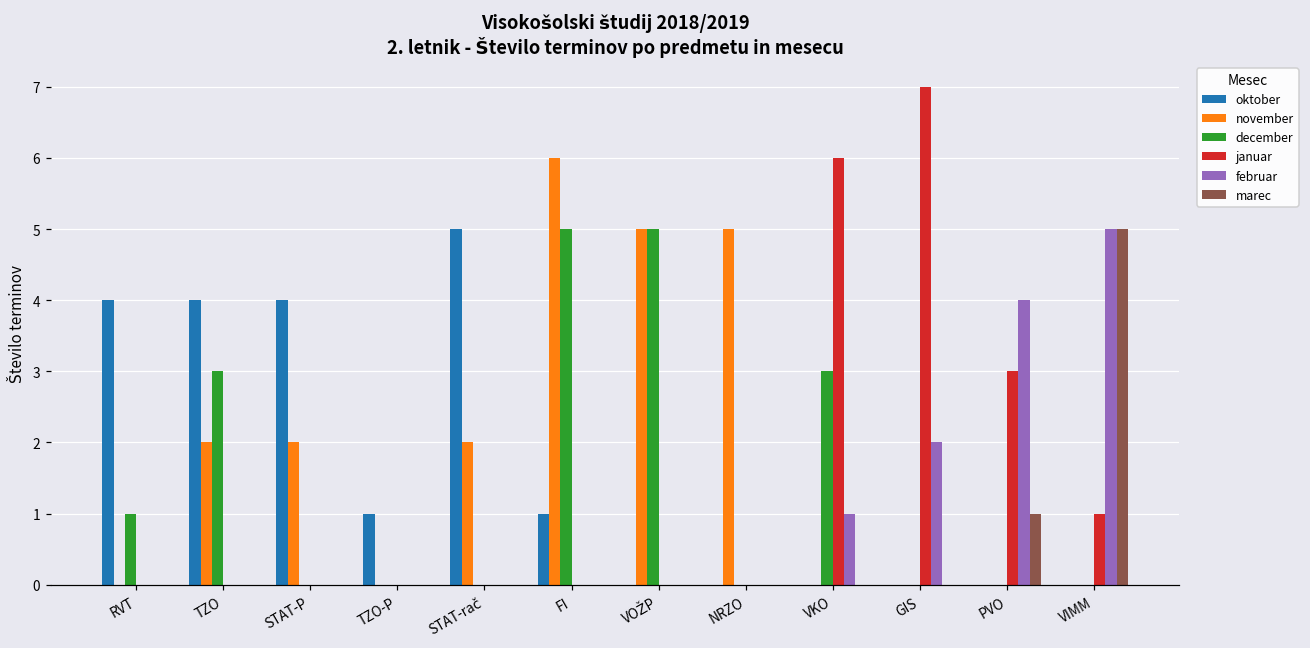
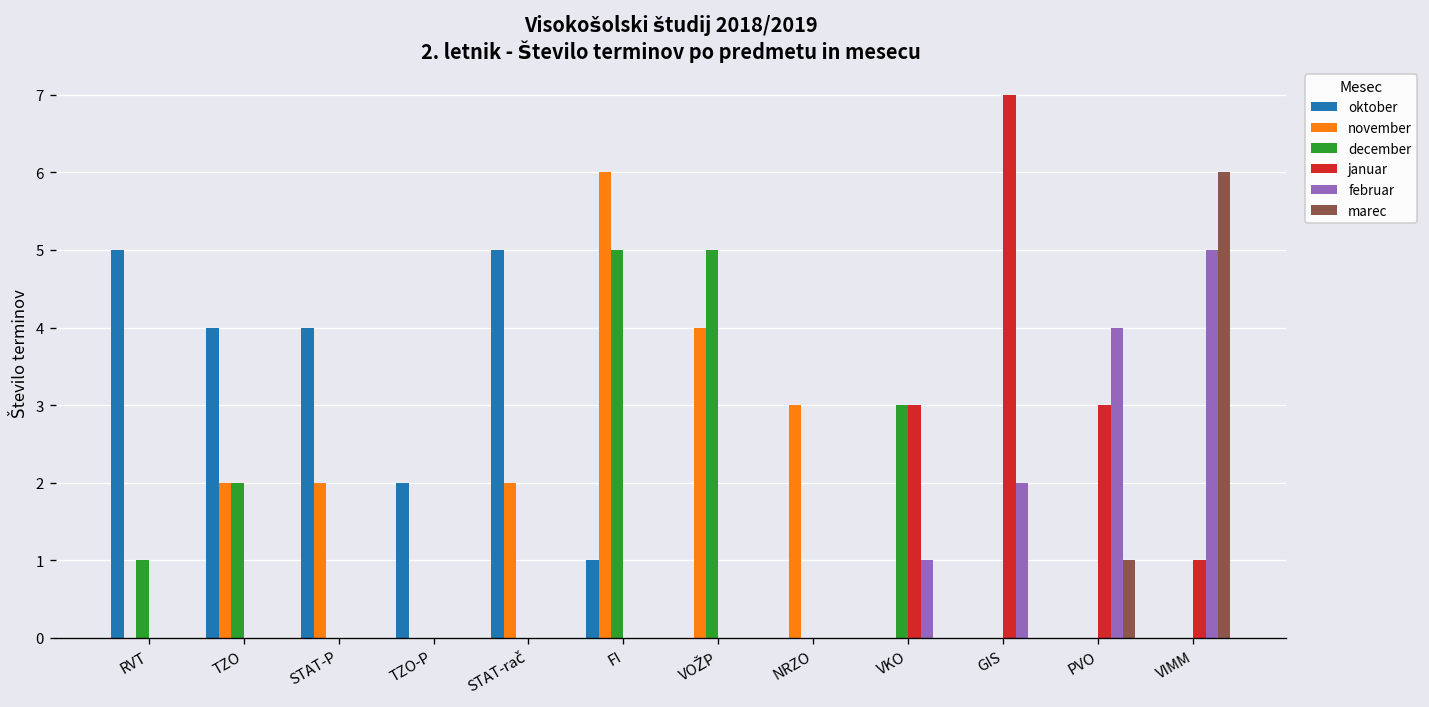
oktober, RVT: 4 -> 5
december, TZO: 3 -> 2
oktober, TZO-P: 1 -> 2
november, VOŽP: 5 -> 4
november, NRZO: 5 -> 3
januar, VKO: 6 -> 3
marec, VIMM: 5 -> 6
